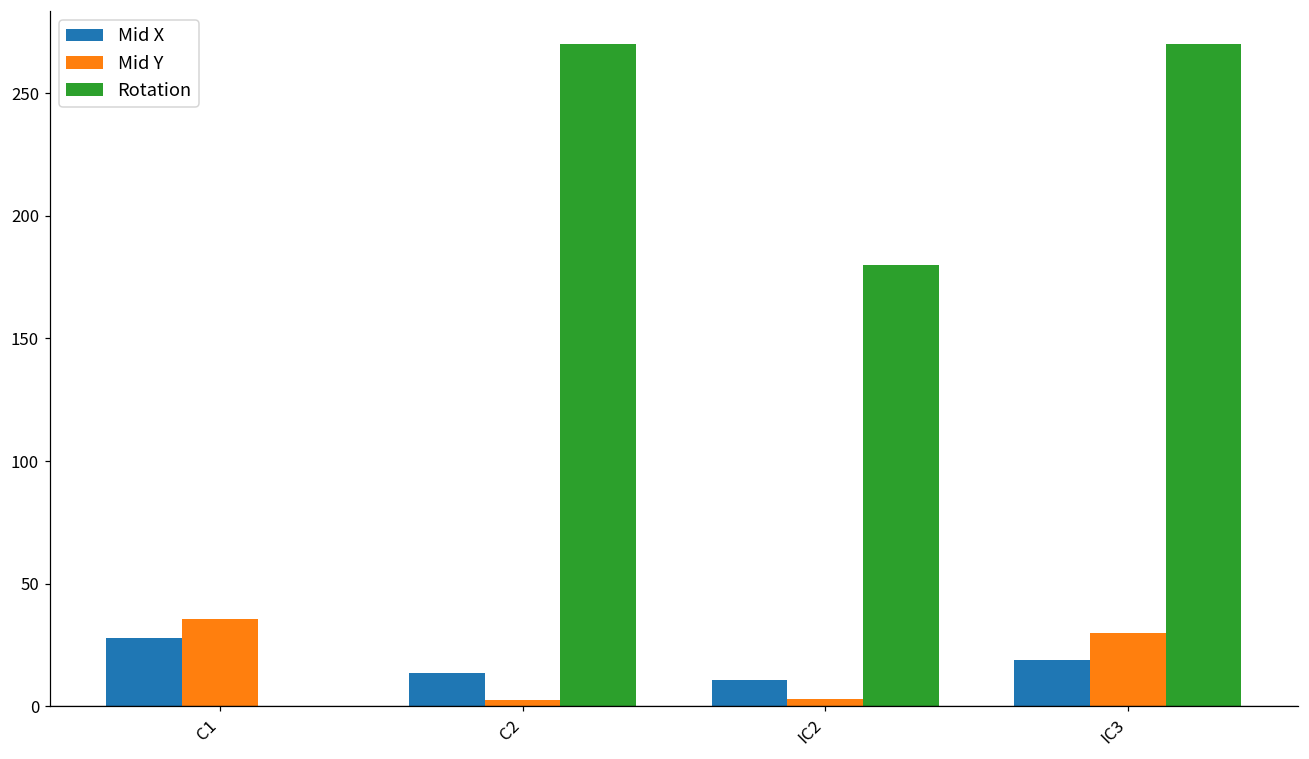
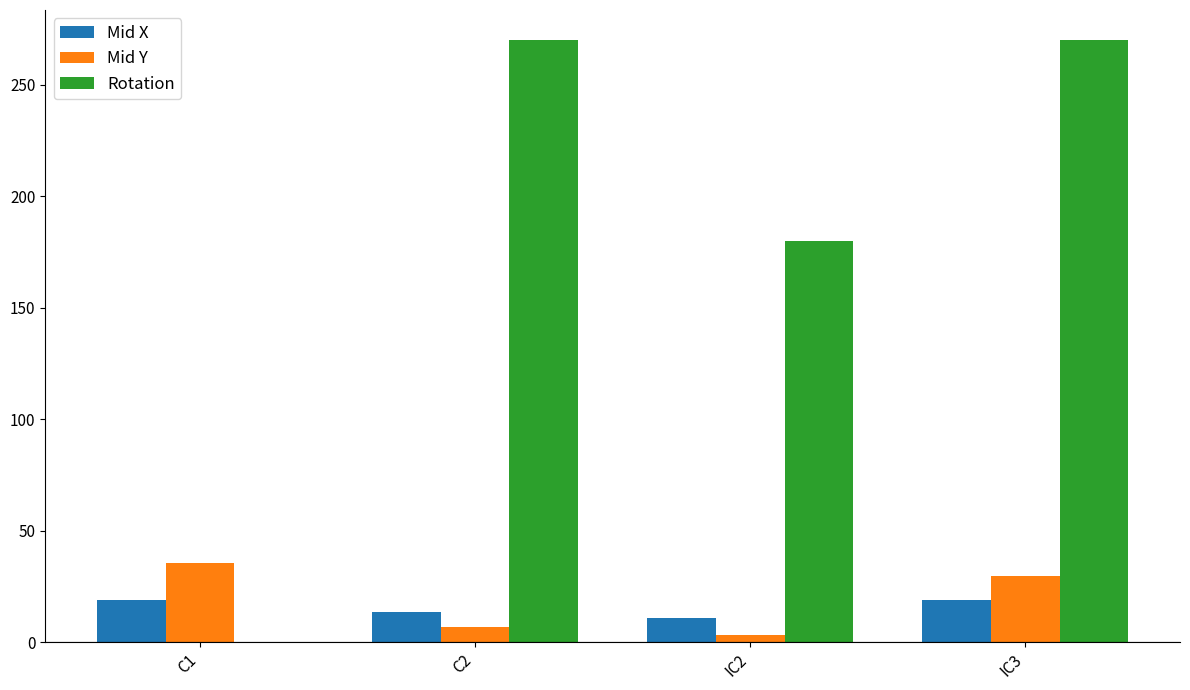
Mid X, C1: 28 -> 19
Mid Y, C2: 3 -> 7
